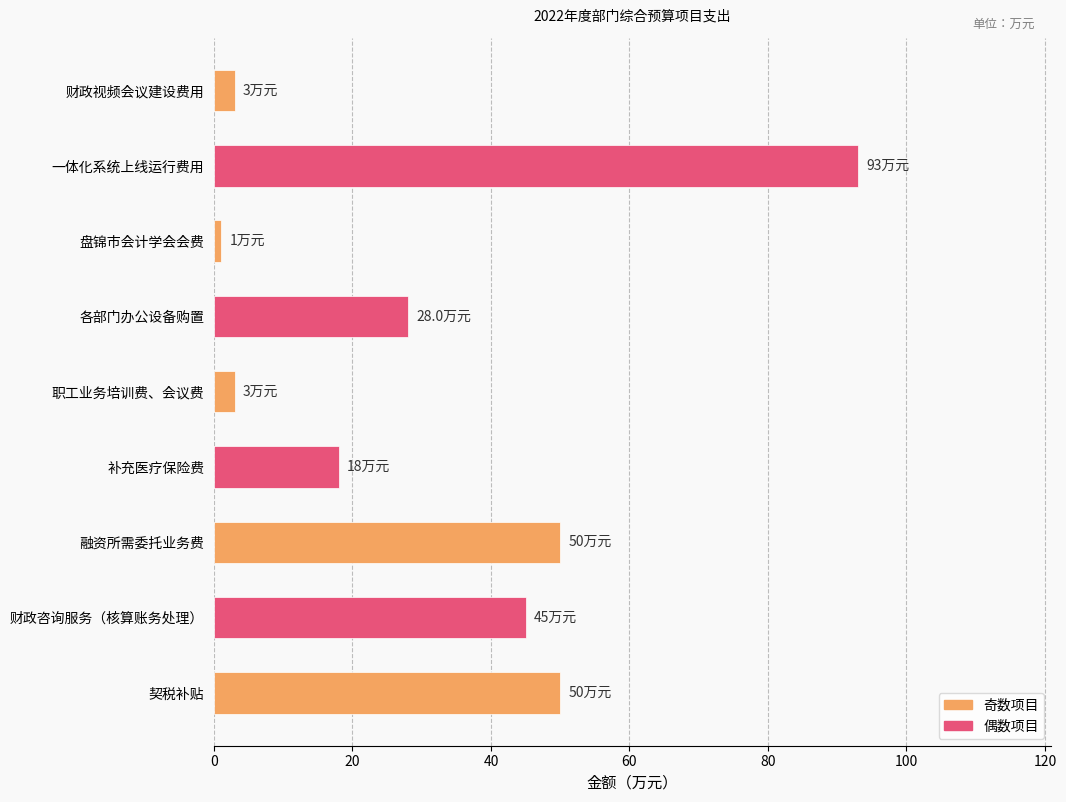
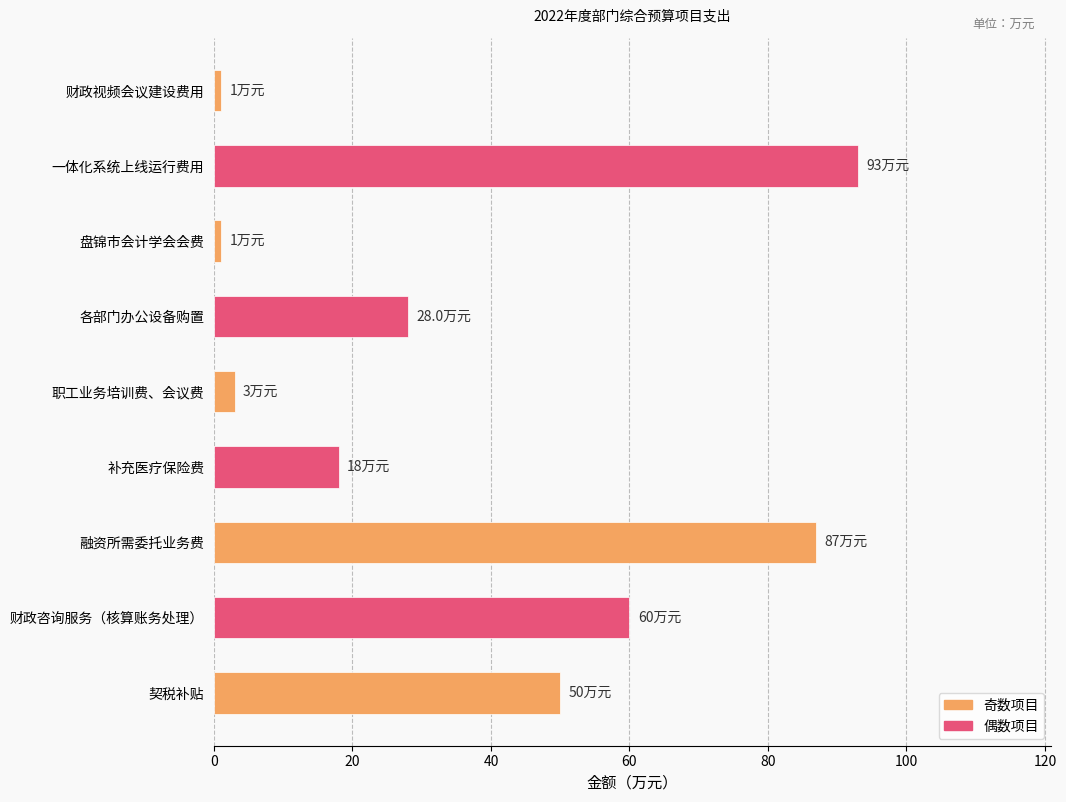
财政视频会议建设费用: 3 -> 1
融资所需委托业务费: 50 -> 87
财政咨询服务（核算账务处理）: 45 -> 60
